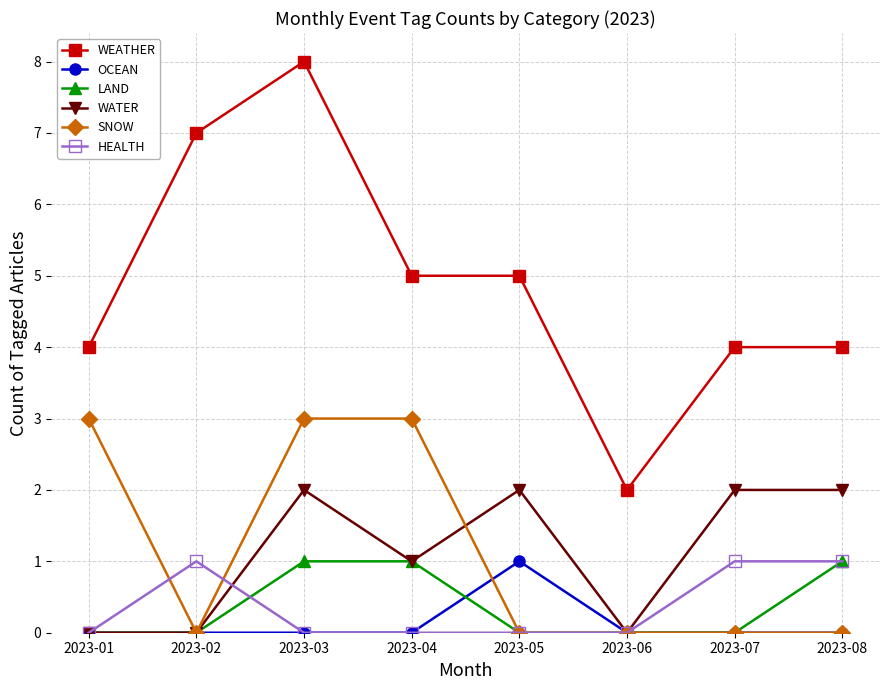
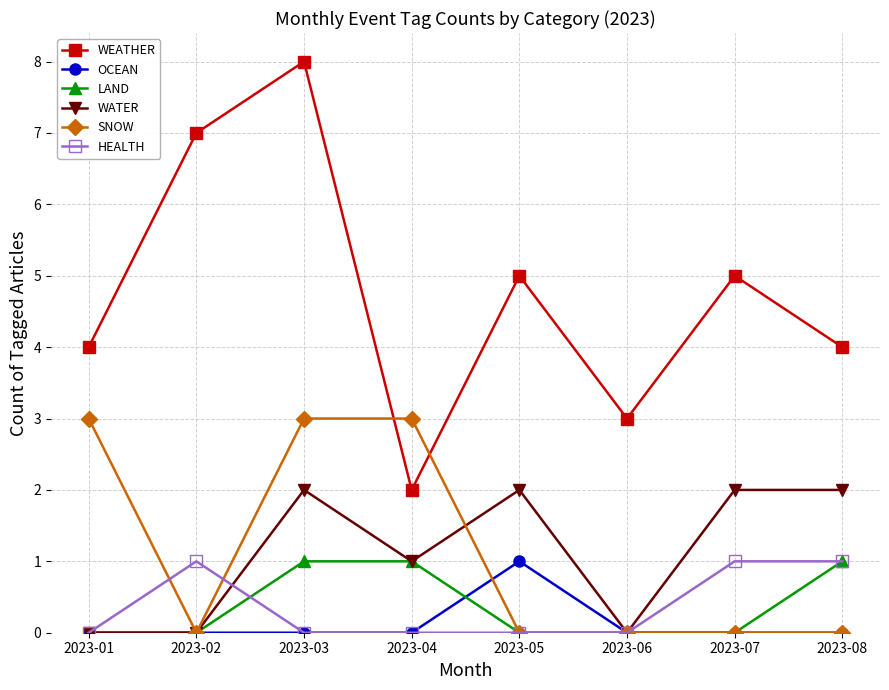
WEATHER, 2023-04: 5 -> 2
WEATHER, 2023-06: 2 -> 3
WEATHER, 2023-07: 4 -> 5
